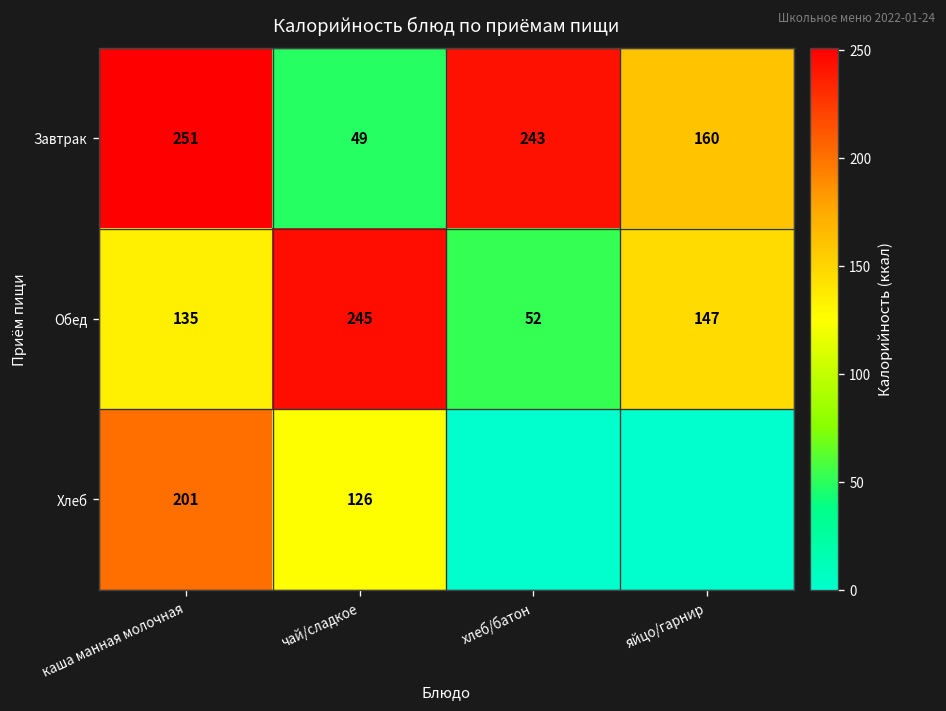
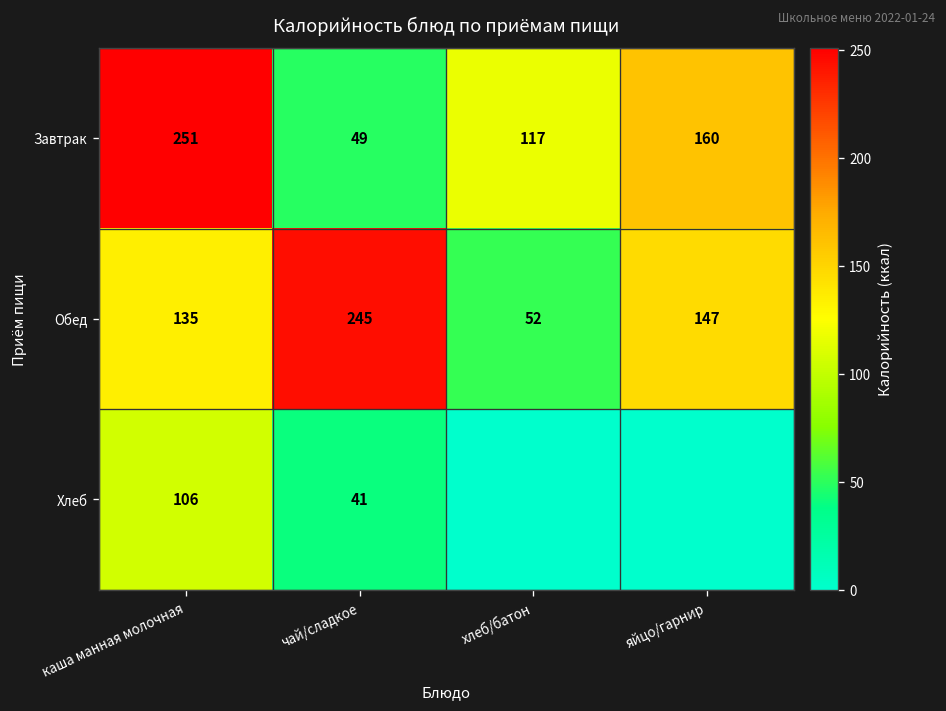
Завтрак, хлеб/батон: 243 -> 117
Хлеб, каша манная молочная: 201 -> 106
Хлеб, чай/сладкое: 126 -> 41
